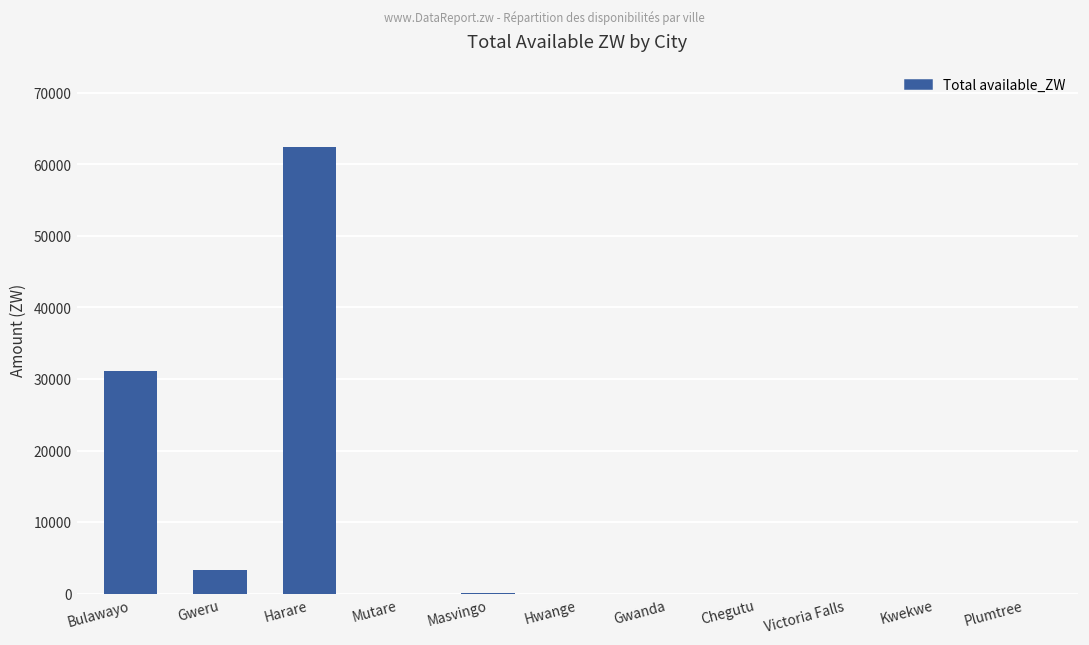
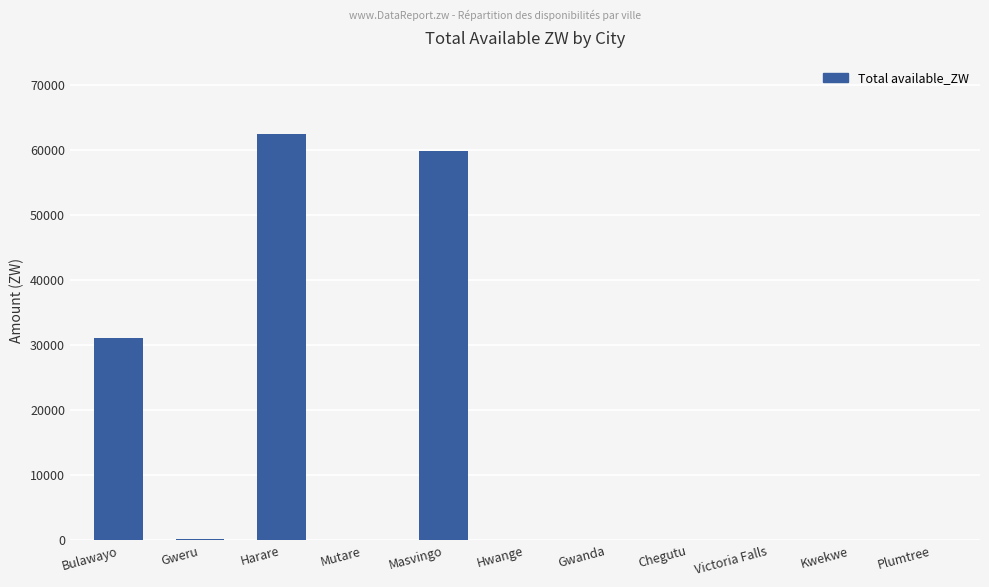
Gweru: 3000 -> 0
Masvingo: 0 -> 60000
